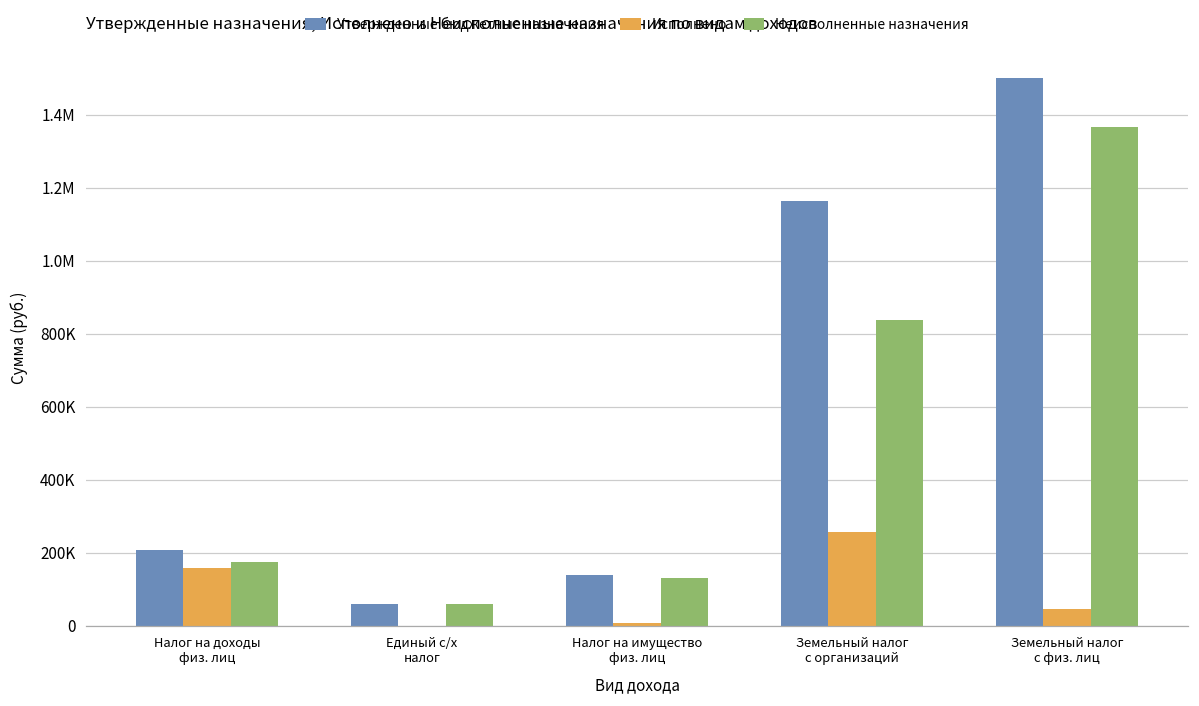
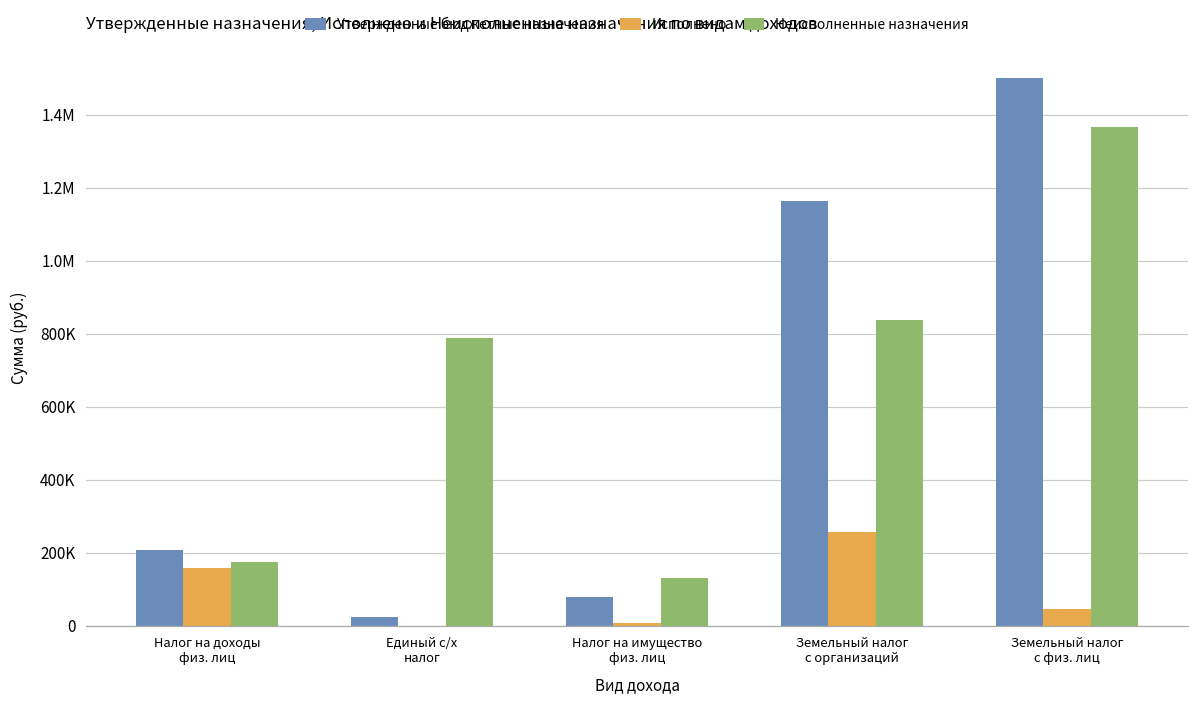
Утвержденные бюджетные назначения, Единый с/х налог: 60000 -> 20000
Неисполненные назначения, Единый с/х налог: 60000 -> 790000
Утвержденные бюджетные назначения, Налог на имущество физ. лиц: 140000 -> 80000
